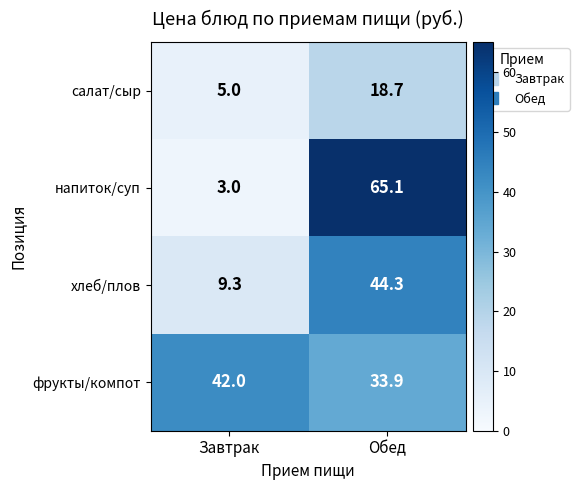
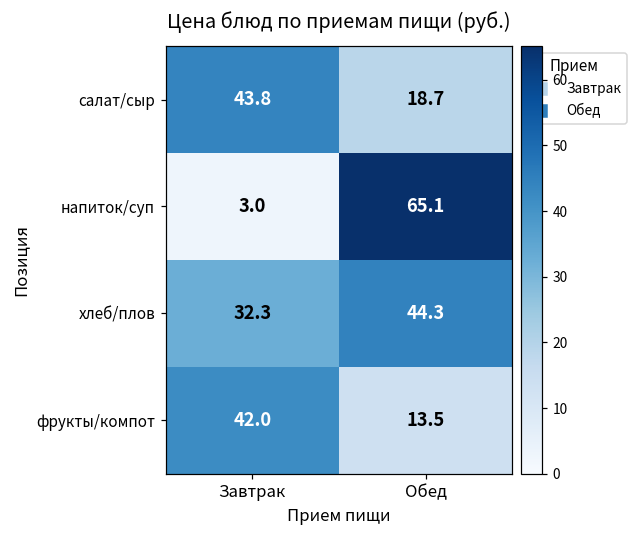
салат/сыр, Завтрак: 5.0 -> 43.8
хлеб/плов, Завтрак: 9.3 -> 32.3
фрукты/компот, Обед: 33.9 -> 13.5
